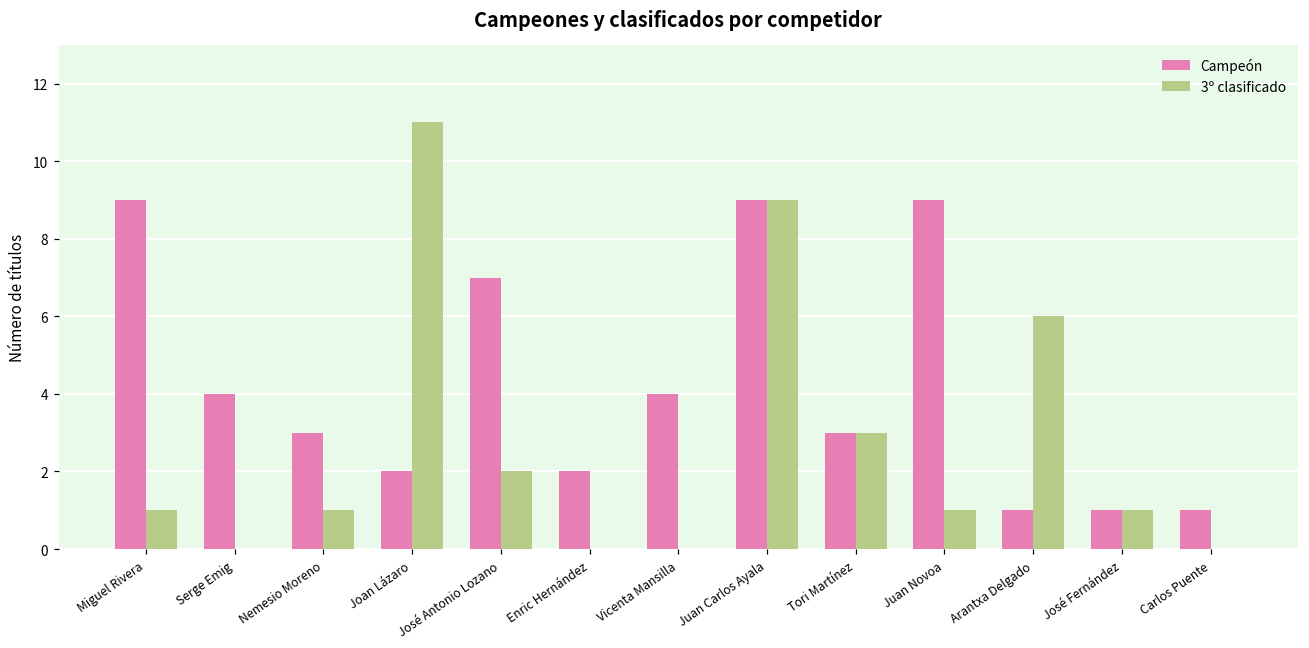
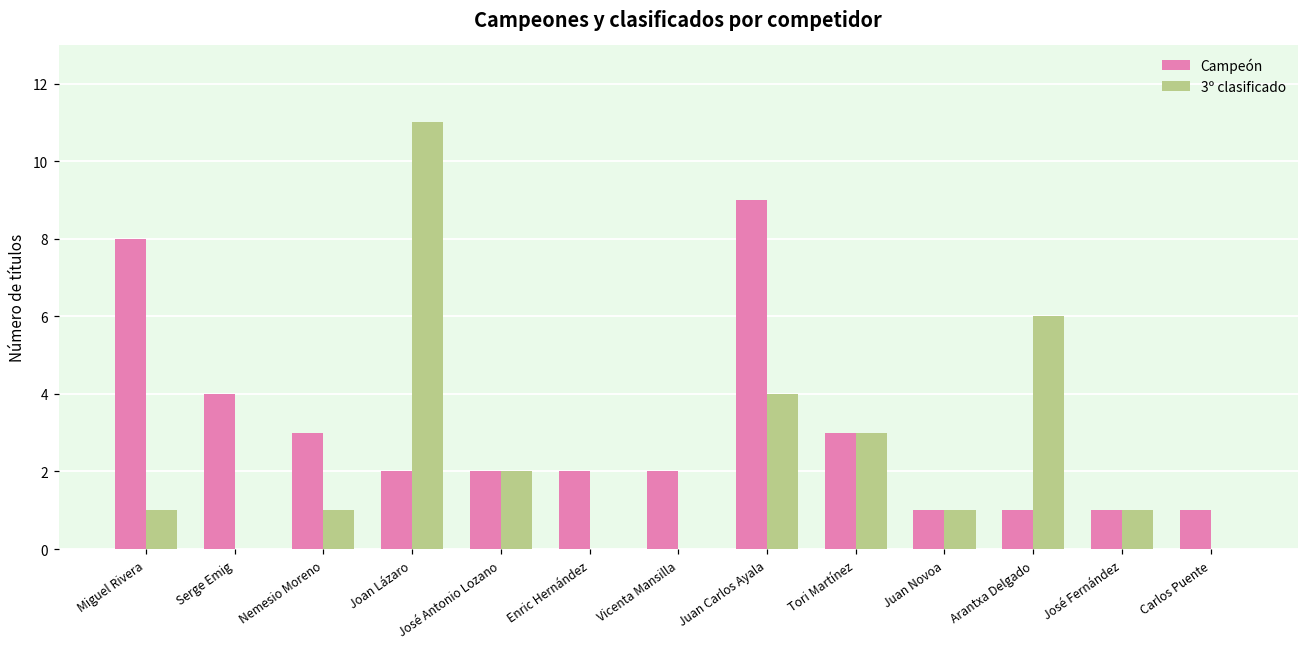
Campeón, Miguel Rivera: 9 -> 8
Campeón, José Antonio Lozano: 7 -> 2
Campeón, Vicenta Mansilla: 4 -> 2
3º clasificado, Juan Carlos Ayala: 9 -> 4
Campeón, Juan Novoa: 9 -> 1
